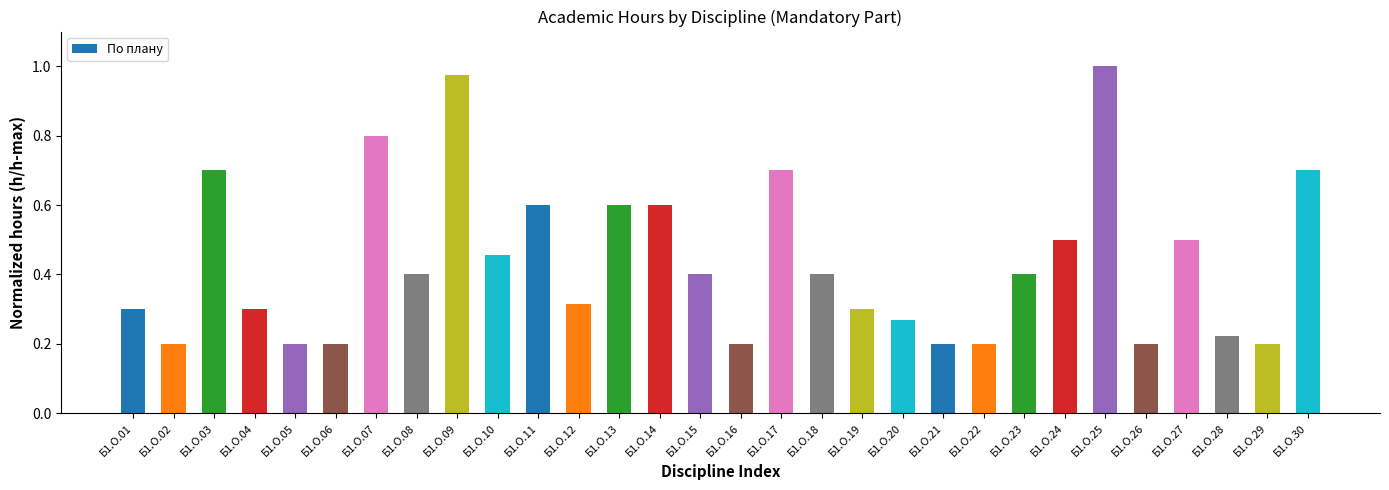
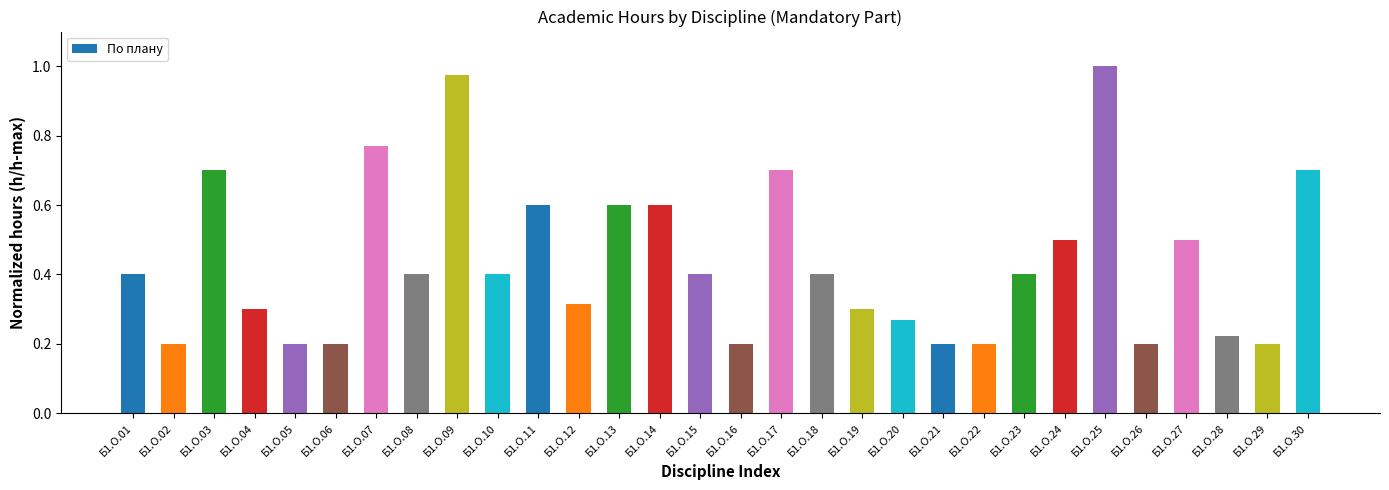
Б1.О.01: 0.30 -> 0.40
Б1.О.07: 0.80 -> 0.77
Б1.О.10: 0.46 -> 0.40
